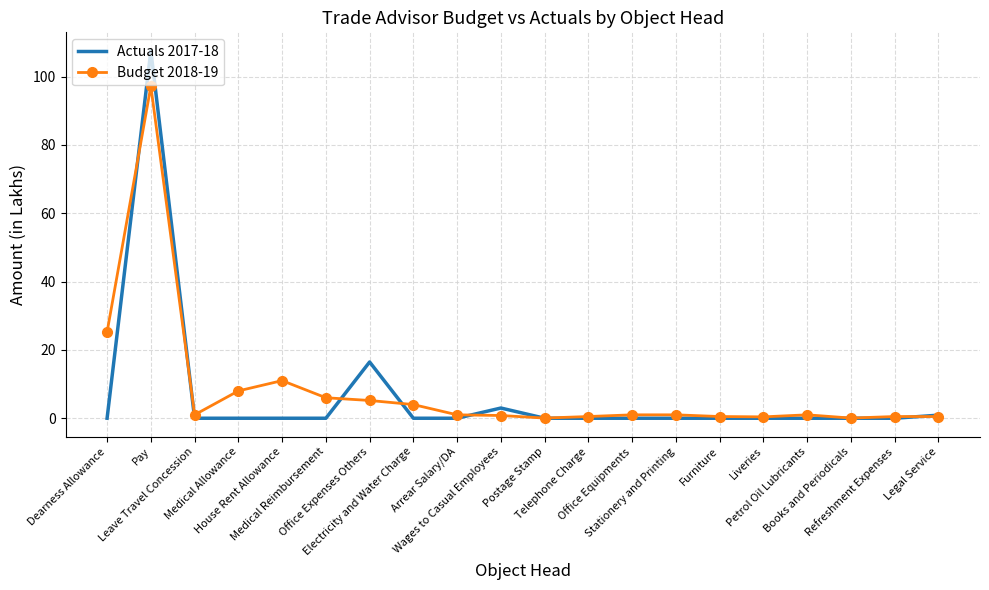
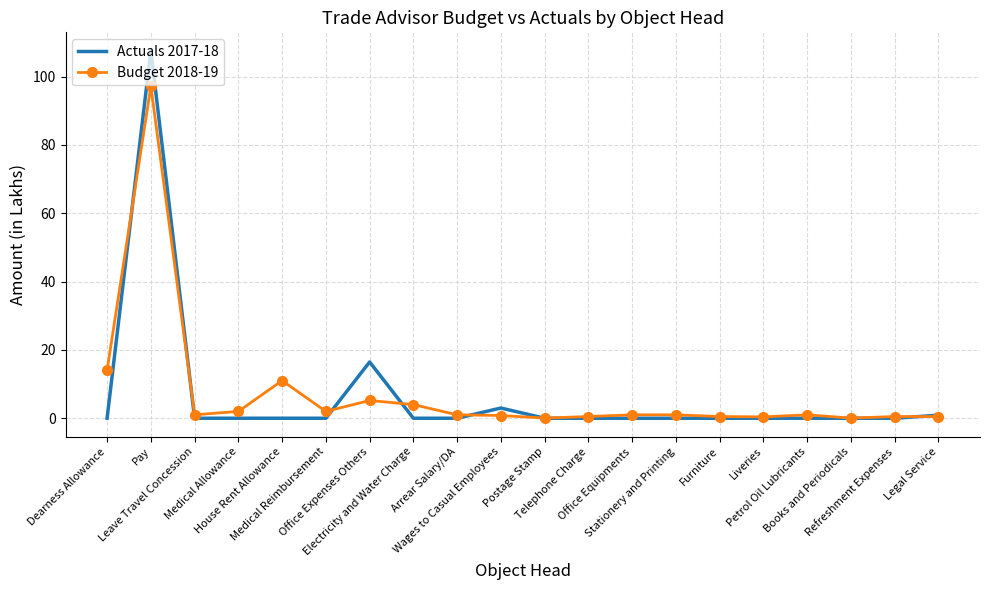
Budget 2018-19, Dearness Allowance: 25 -> 14
Budget 2018-19, Medical Allowance: 8 -> 2
Budget 2018-19, Medical Reimbursement: 6 -> 2
